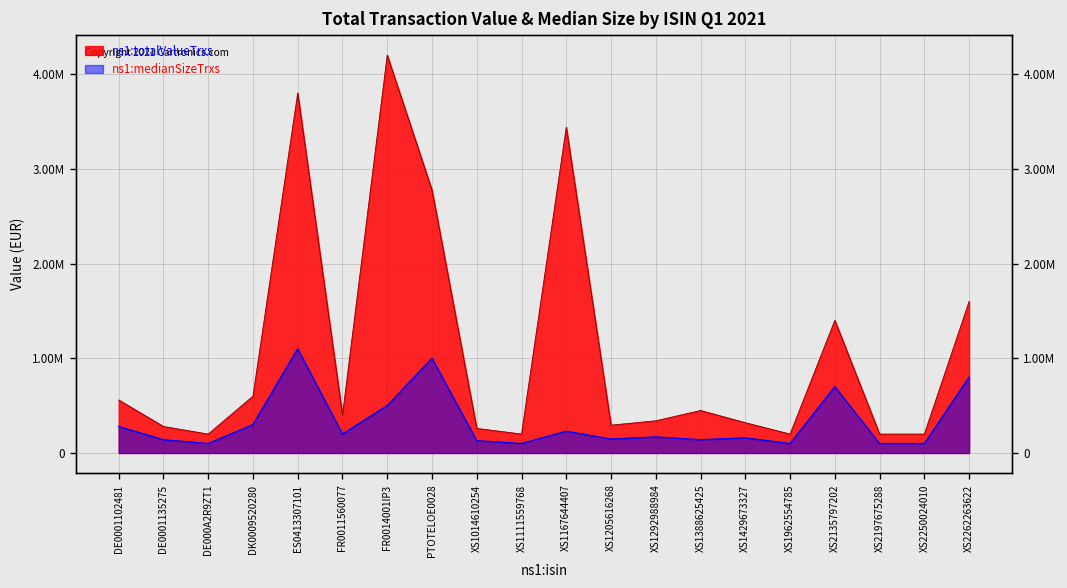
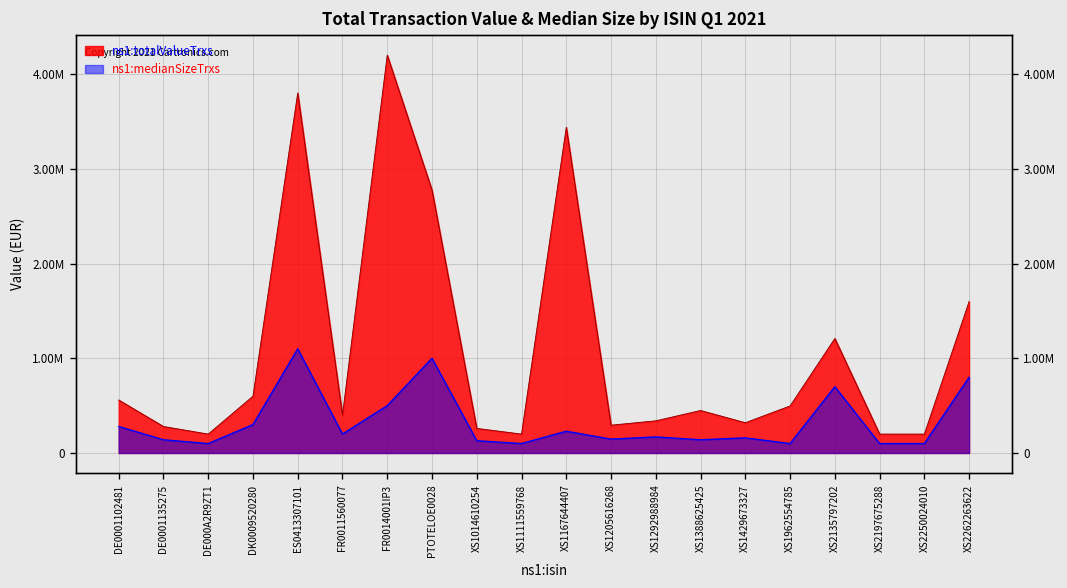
ns1:totalValueTrxs, XS1962554785: 200000 -> 500000
ns1:totalValueTrxs, XS2135797202: 1400000 -> 1200000
